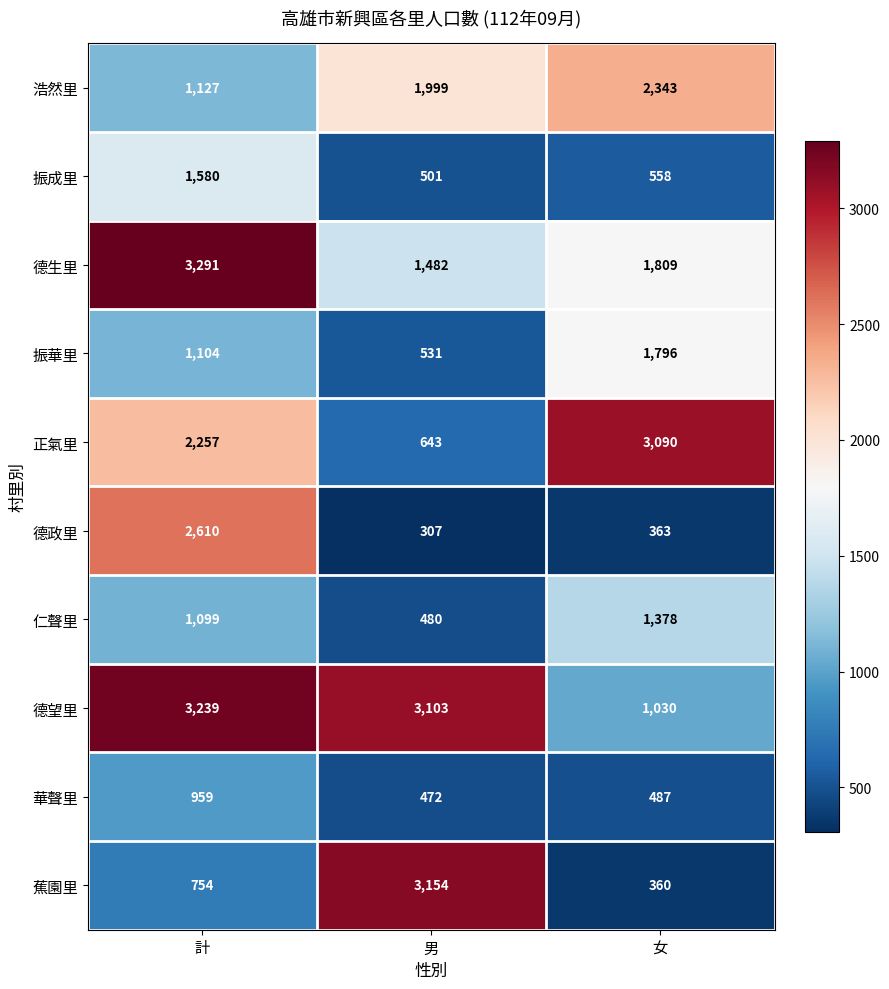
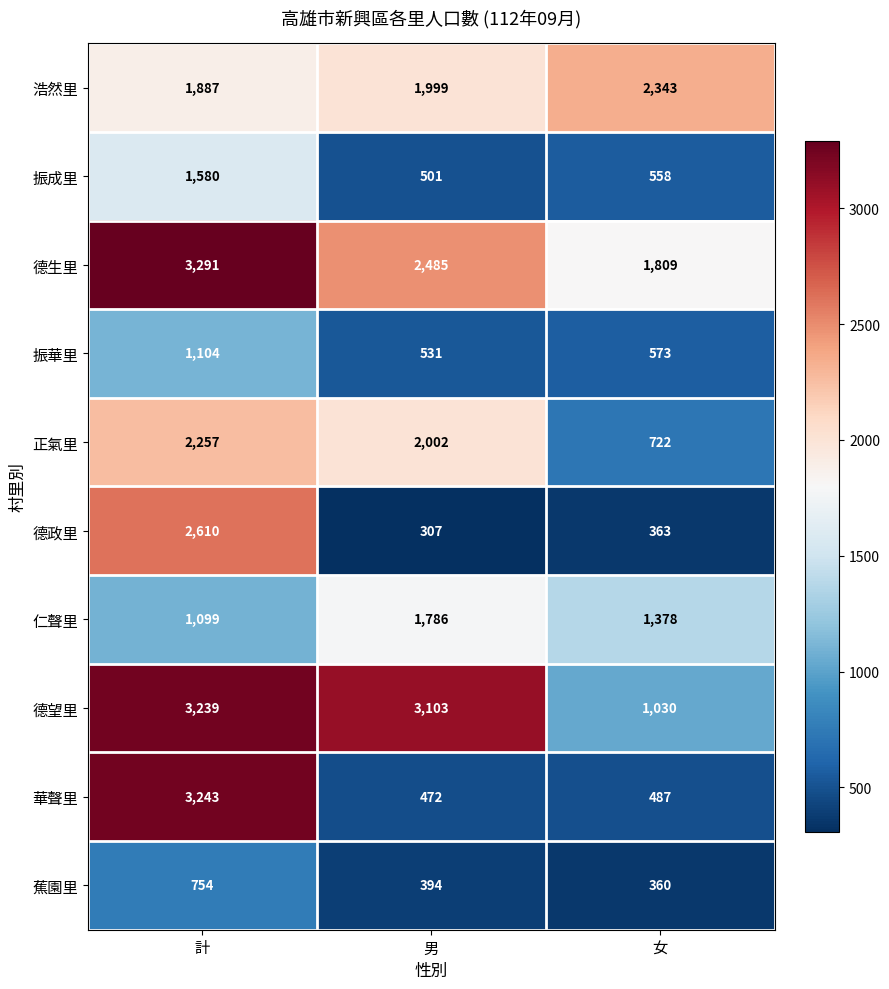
浩然里, 計: 1,127 -> 1,887
德生里, 男: 1,482 -> 2,485
振華里, 女: 1,796 -> 573
正氣里, 男: 643 -> 2,002
正氣里, 女: 3,090 -> 722
仁聲里, 男: 480 -> 1,786
華聲里, 計: 959 -> 3,243
蕉園里, 男: 3,154 -> 394
